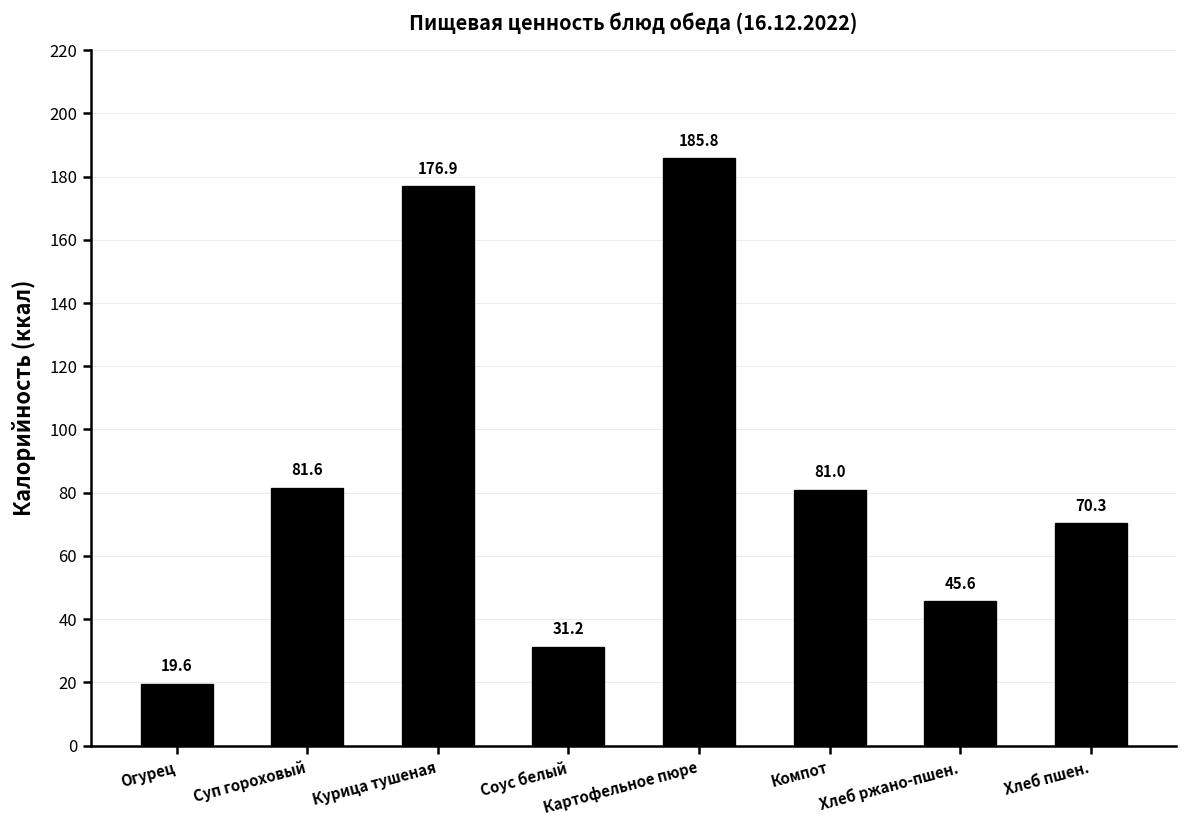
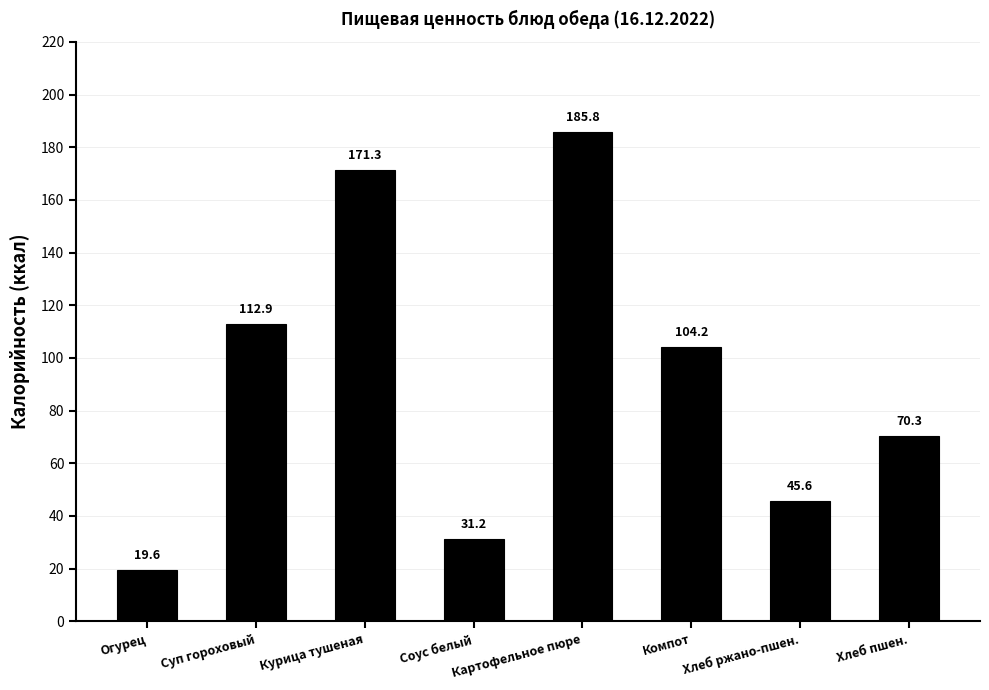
Суп гороховый: 81.6 -> 112.9
Курица тушеная: 176.9 -> 171.3
Компот: 81.0 -> 104.2
